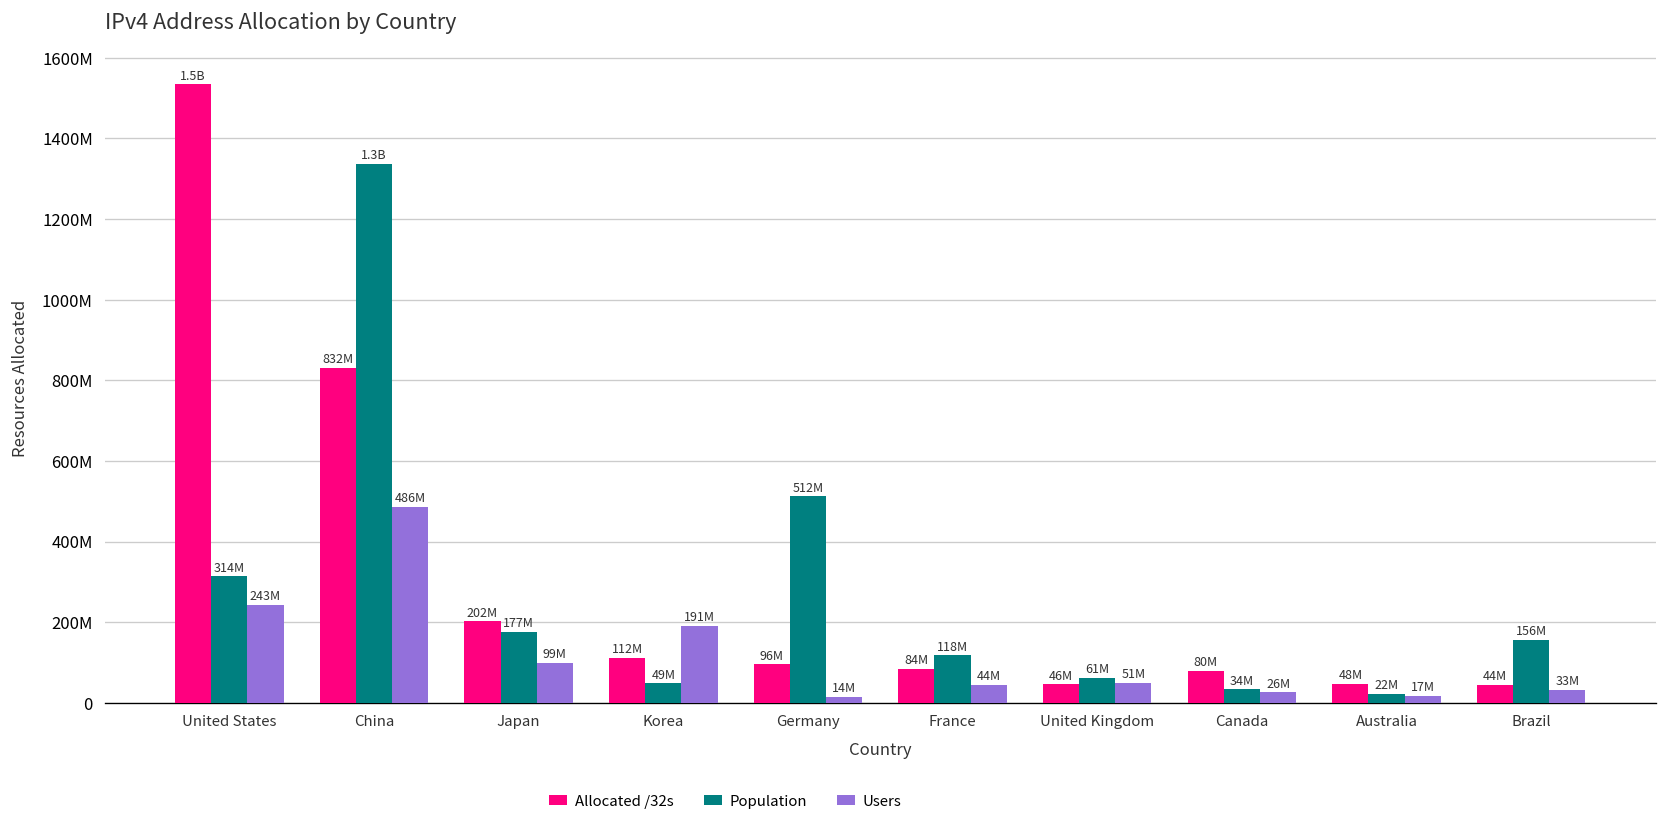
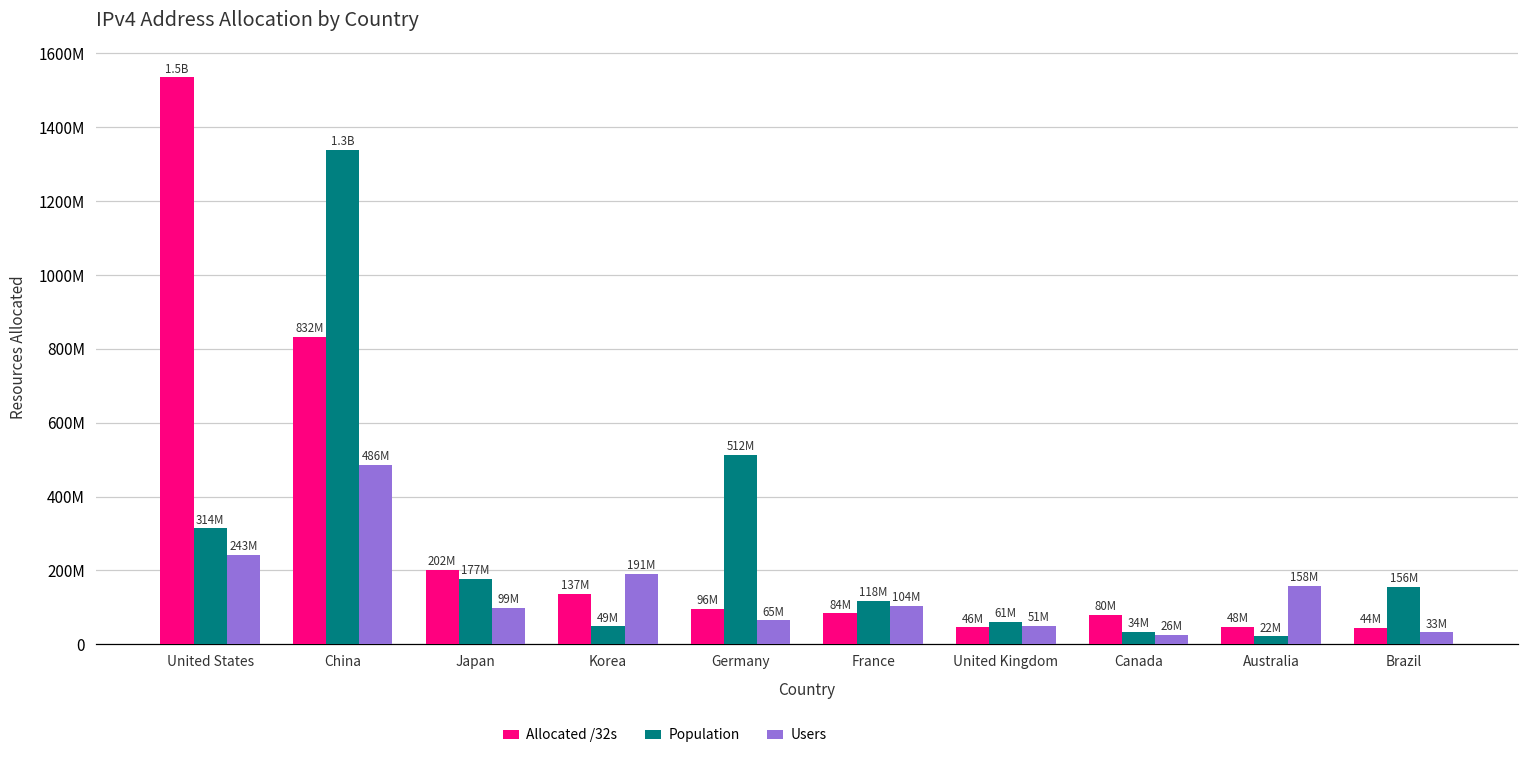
Allocated /32s, Korea: 112M -> 137M
Users, Germany: 14M -> 65M
Users, France: 44M -> 104M
Users, Australia: 17M -> 158M
